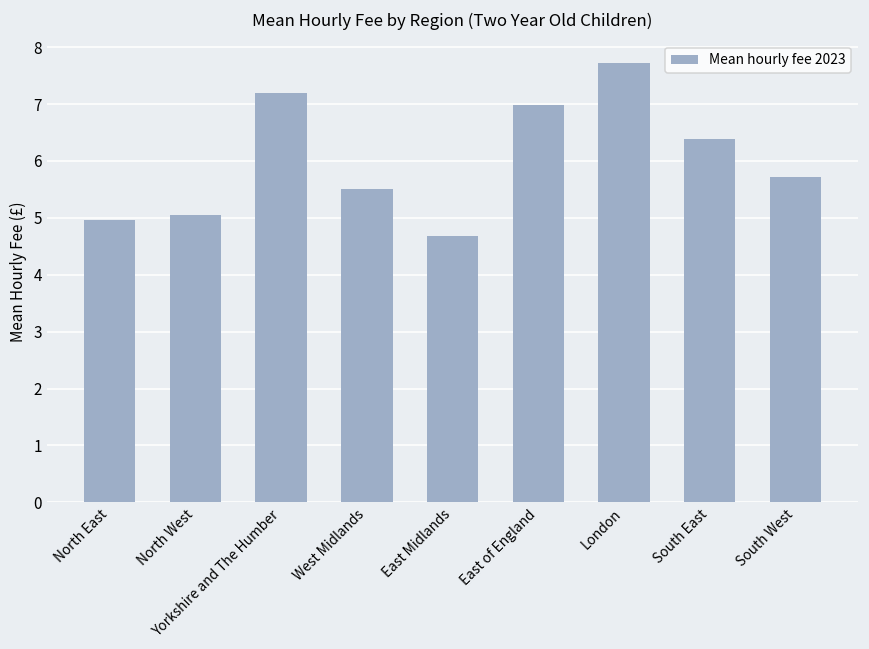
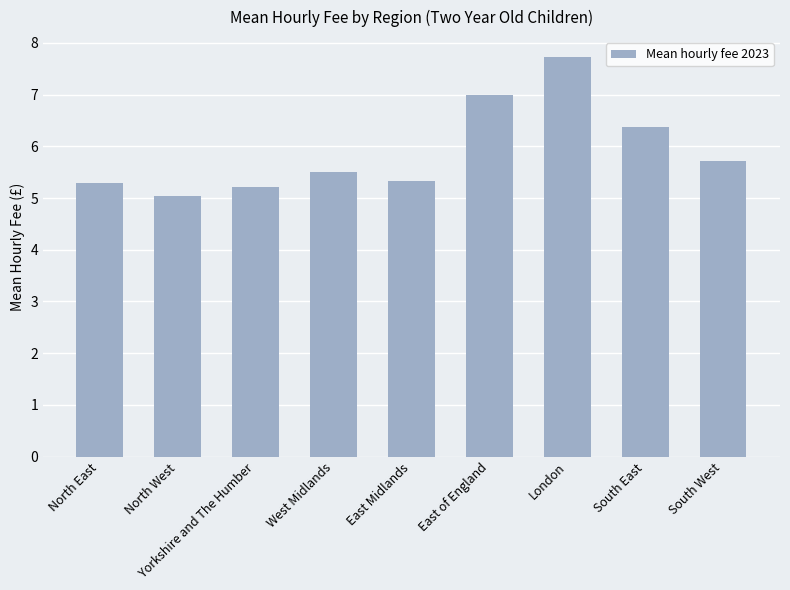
North East: 5.0 -> 5.3
Yorkshire and The Humber: 7.2 -> 5.2
East Midlands: 4.7 -> 5.3
